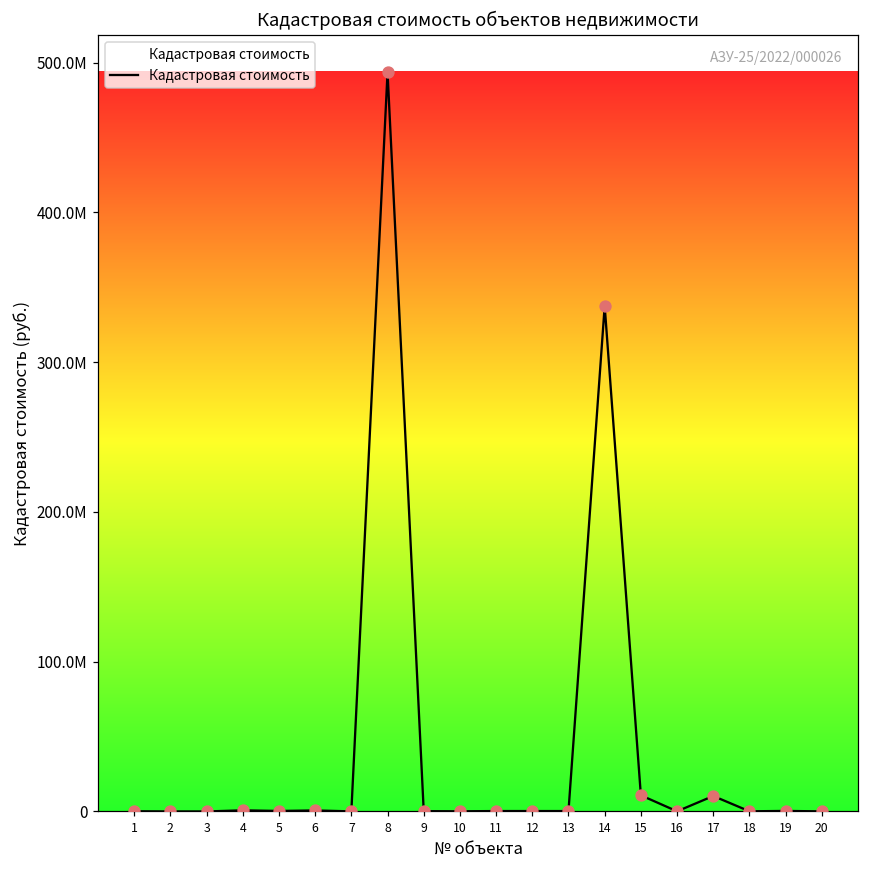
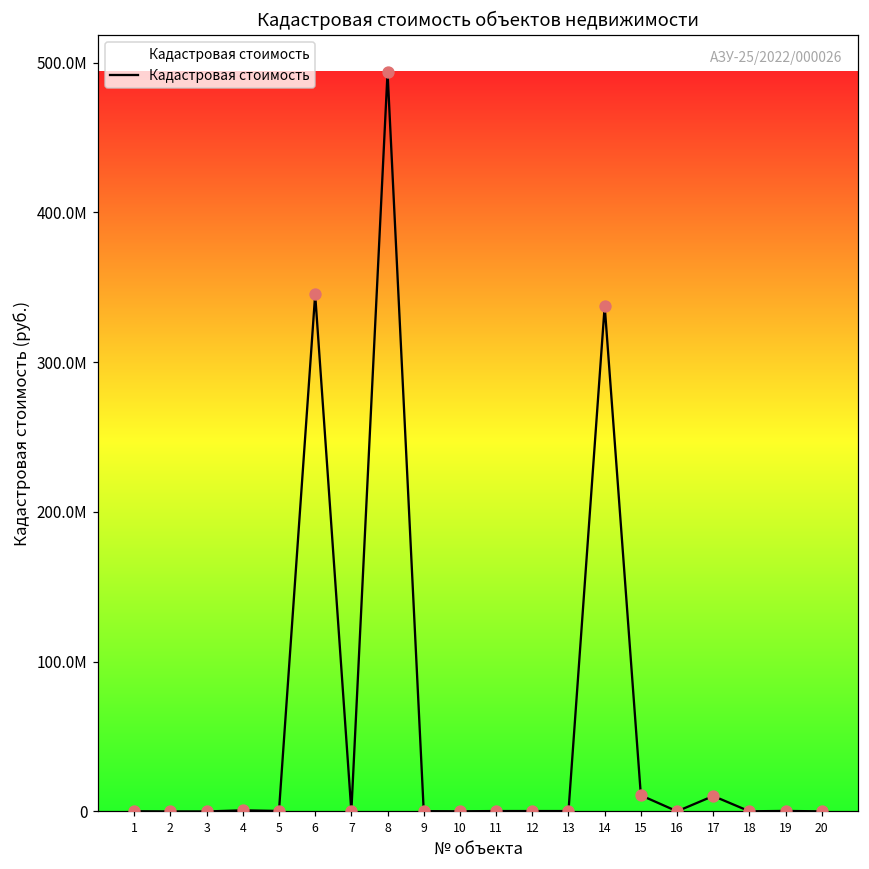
6: 1000000 -> 345000000
